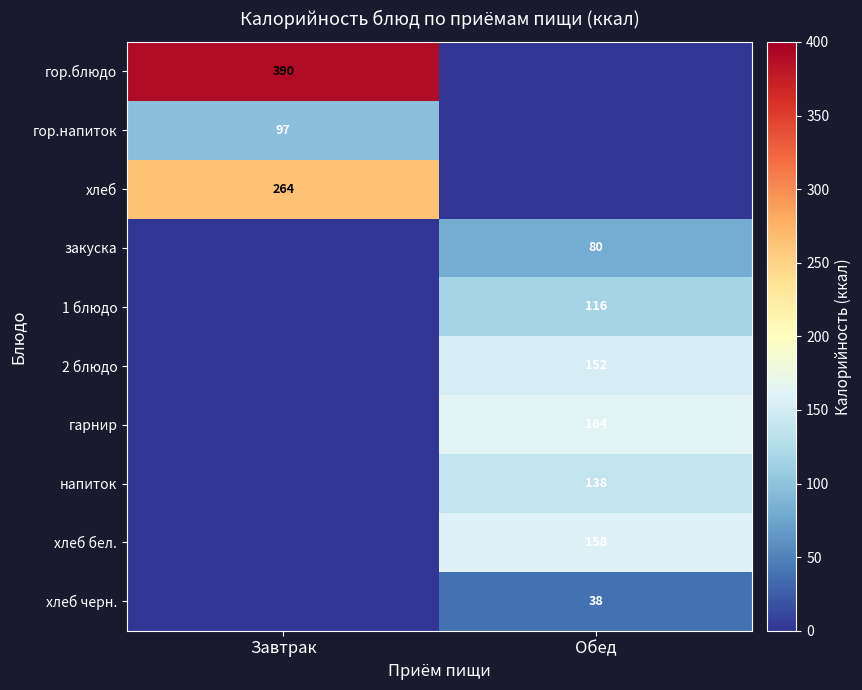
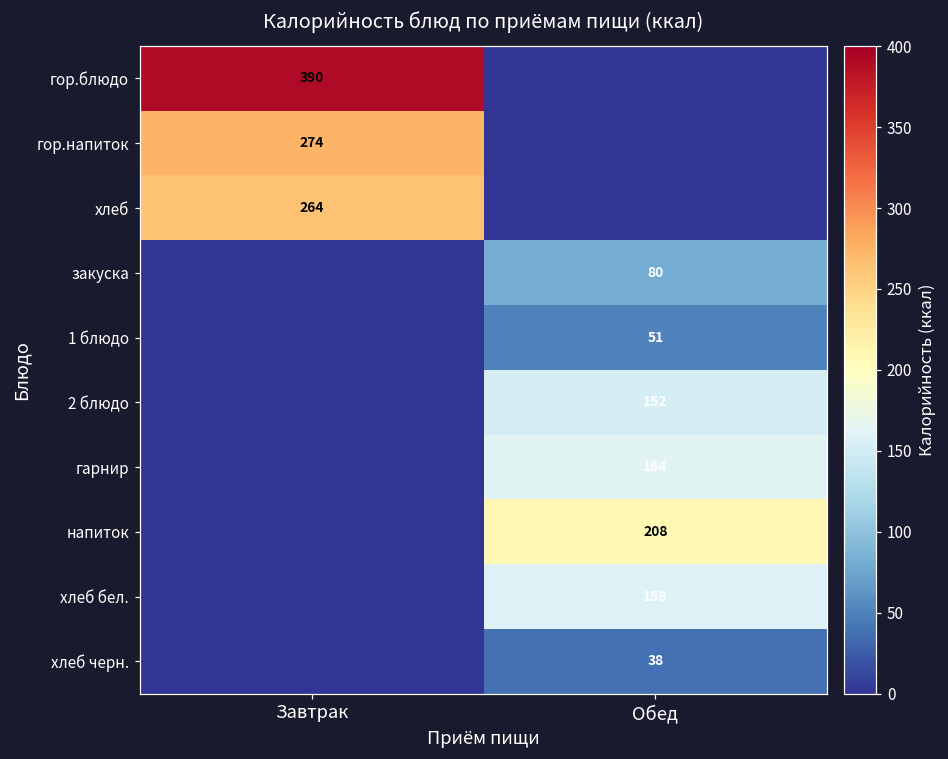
гор.напиток, Завтрак: 97 -> 274
1 блюдо, Обед: 116 -> 51
напиток, Обед: 138 -> 208
